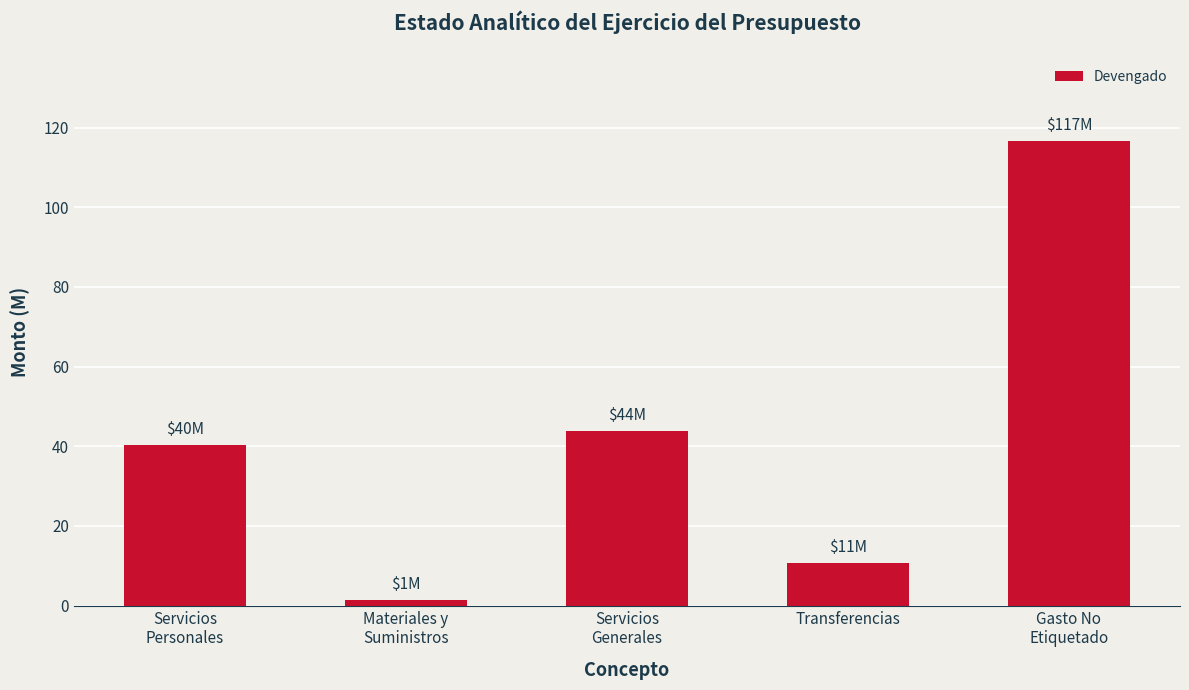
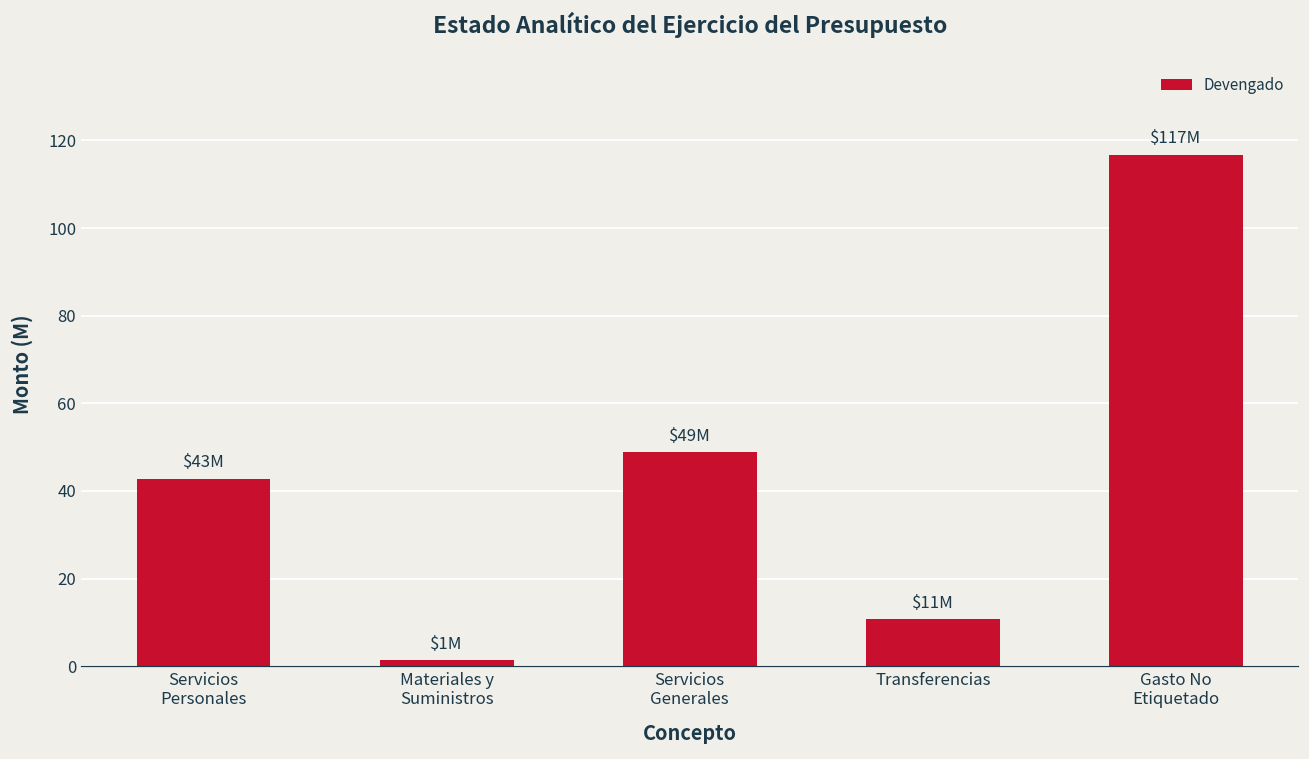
Servicios Personales: $40M -> $43M
Servicios Generales: $44M -> $49M
